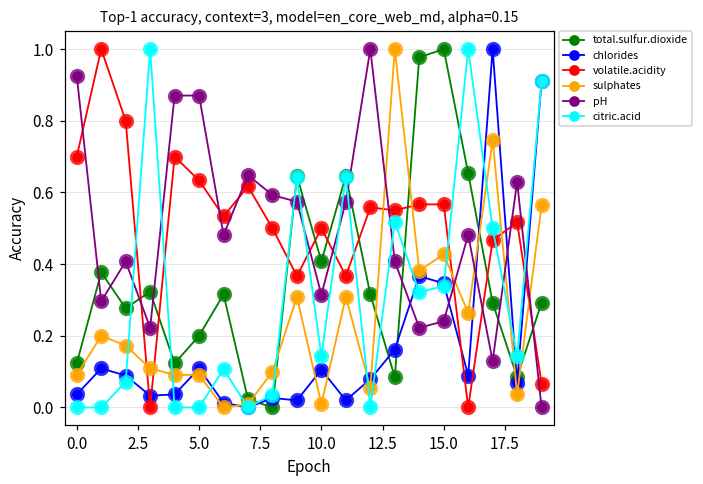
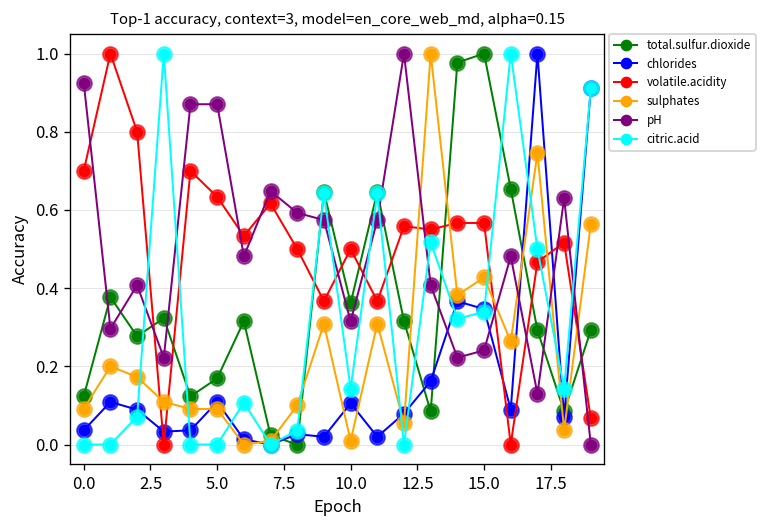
total.sulfur.dioxide, 5.0: 0.20 -> 0.17
total.sulfur.dioxide, 10.0: 0.41 -> 0.36
